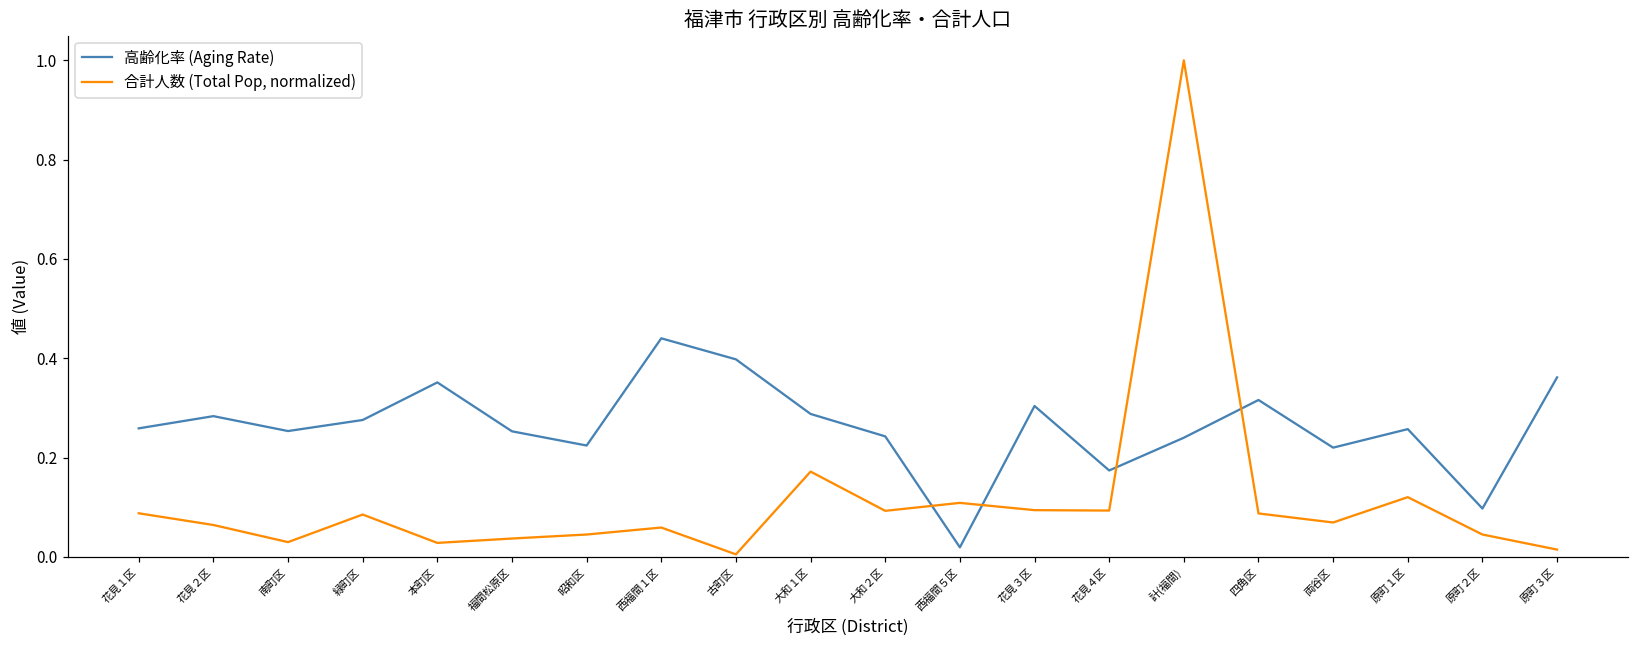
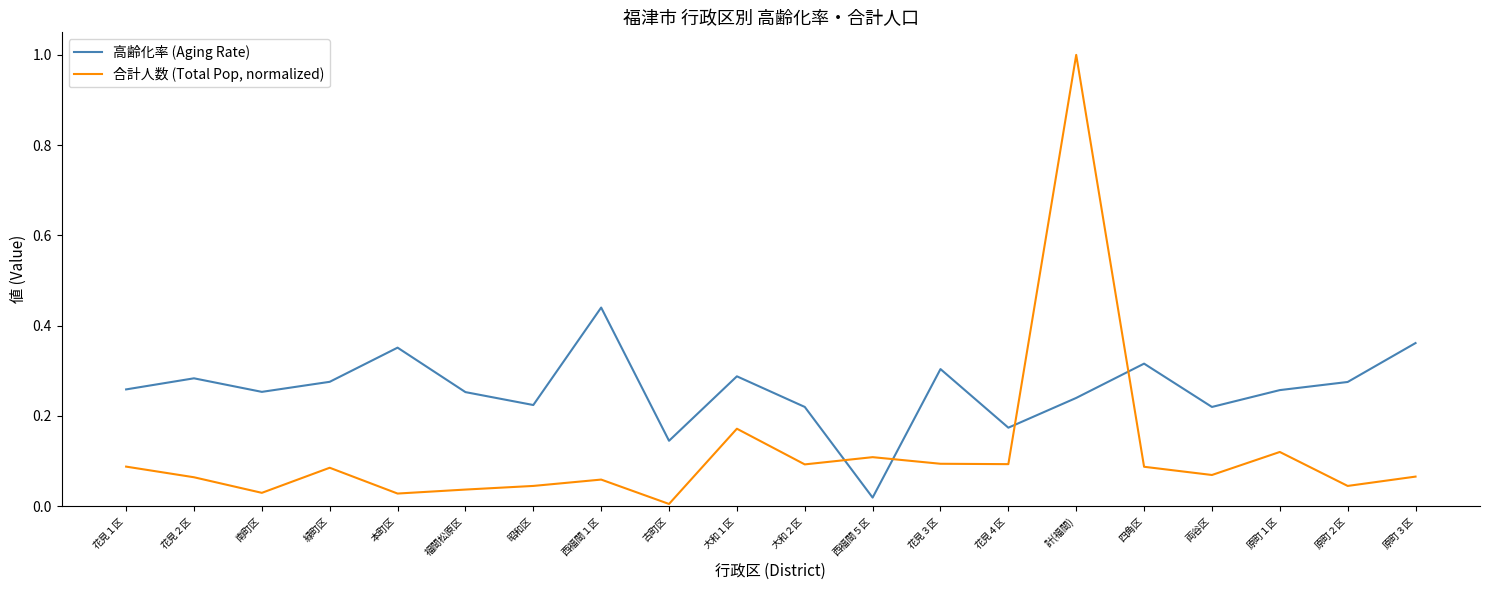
高齢化率 (Aging Rate), 古町区: 0.40 -> 0.14
高齢化率 (Aging Rate), 大和２区: 0.24 -> 0.22
高齢化率 (Aging Rate), 原町２区: 0.10 -> 0.28
合計人数 (Total Pop, normalized), 原町３区: 0.01 -> 0.07
